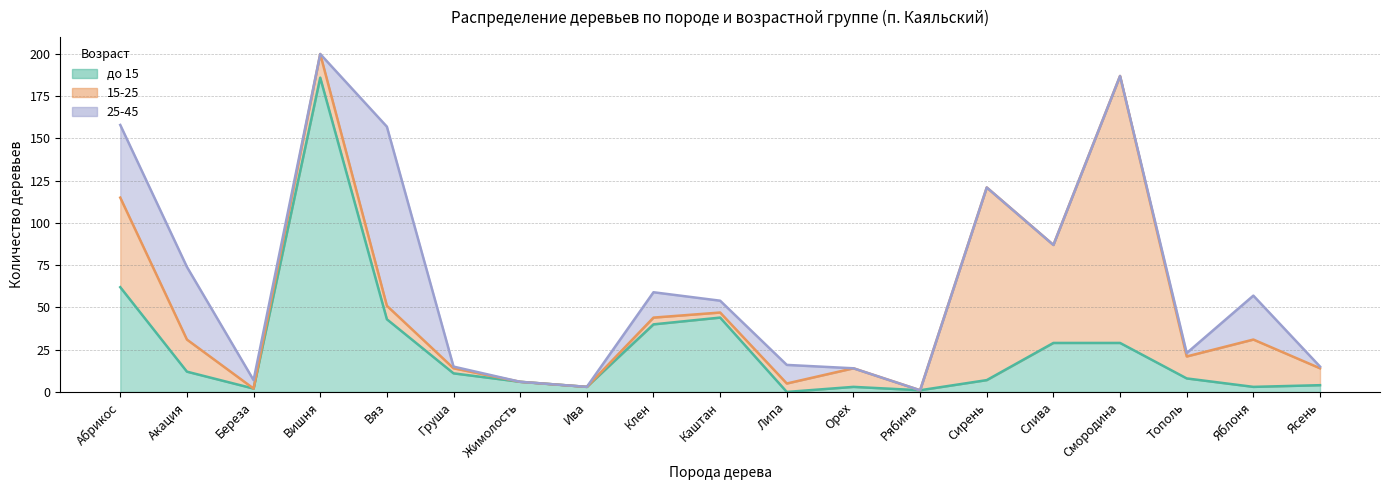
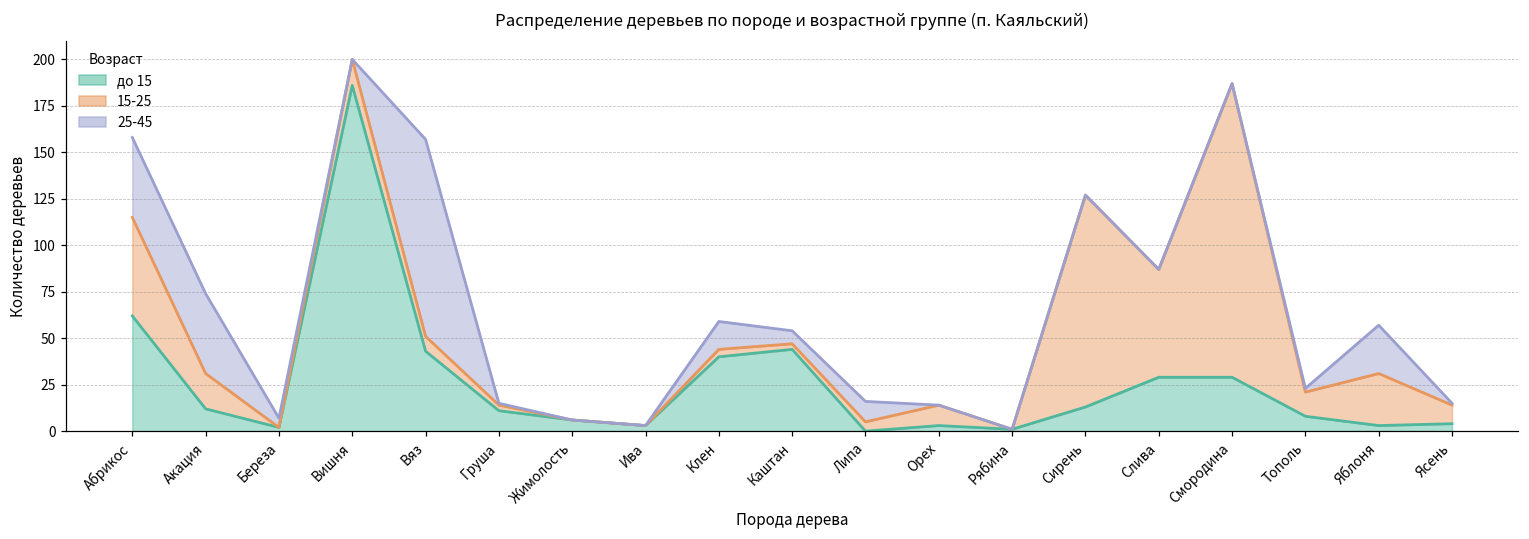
до 15, Сирень: 7 -> 13
